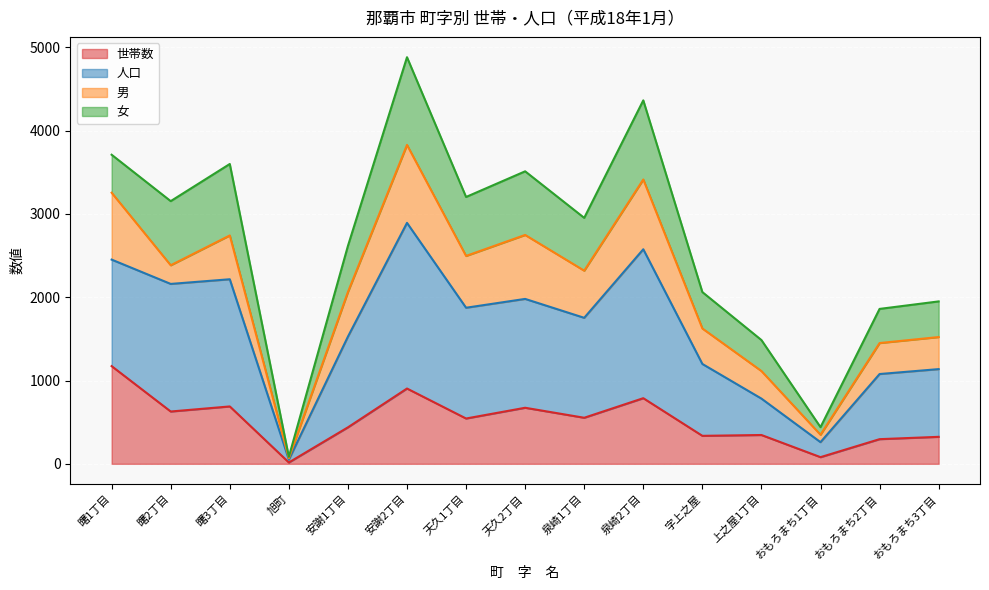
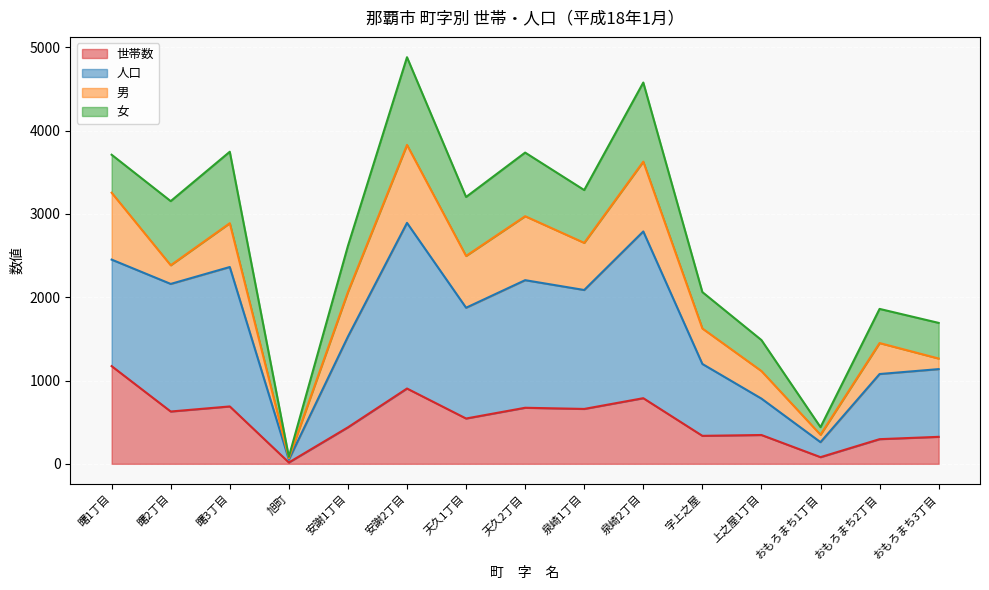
人口, 曙3丁目: 1500 -> 1700
人口, 天久2丁目: 1300 -> 1500
世帯数, 泉崎1丁目: 600 -> 700
人口, 泉崎1丁目: 1200 -> 1400
人口, 泉崎2丁目: 1800 -> 2000
男, おもろまち3丁目: 400 -> 100
